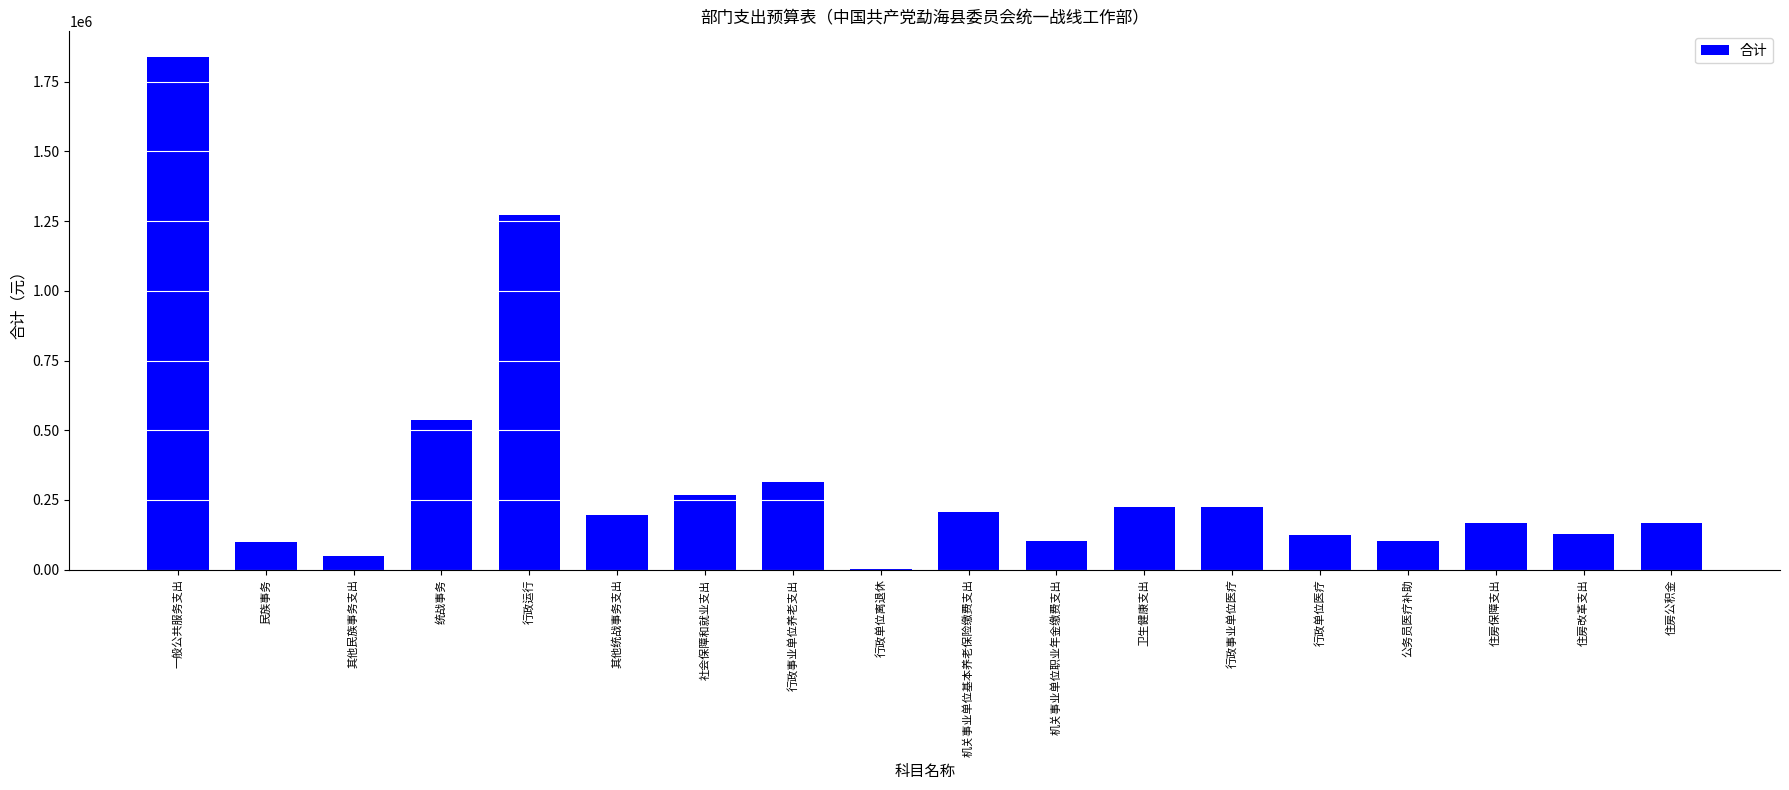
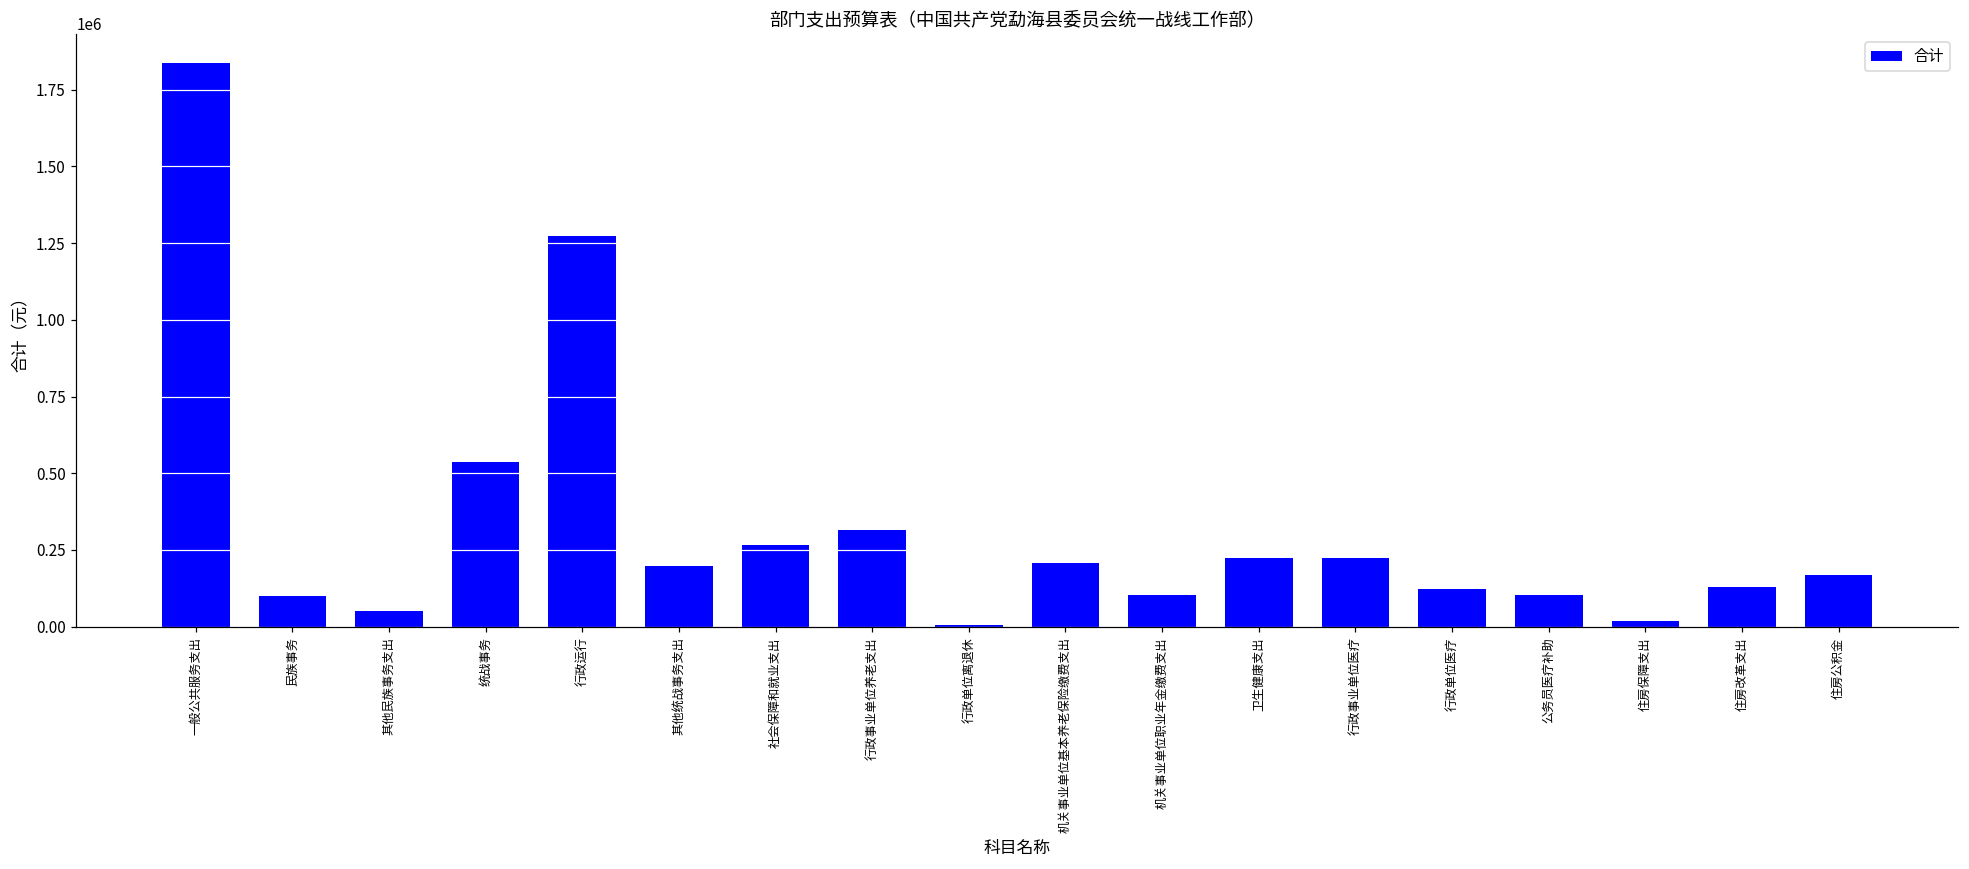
住房保障支出: 170000 -> 20000
